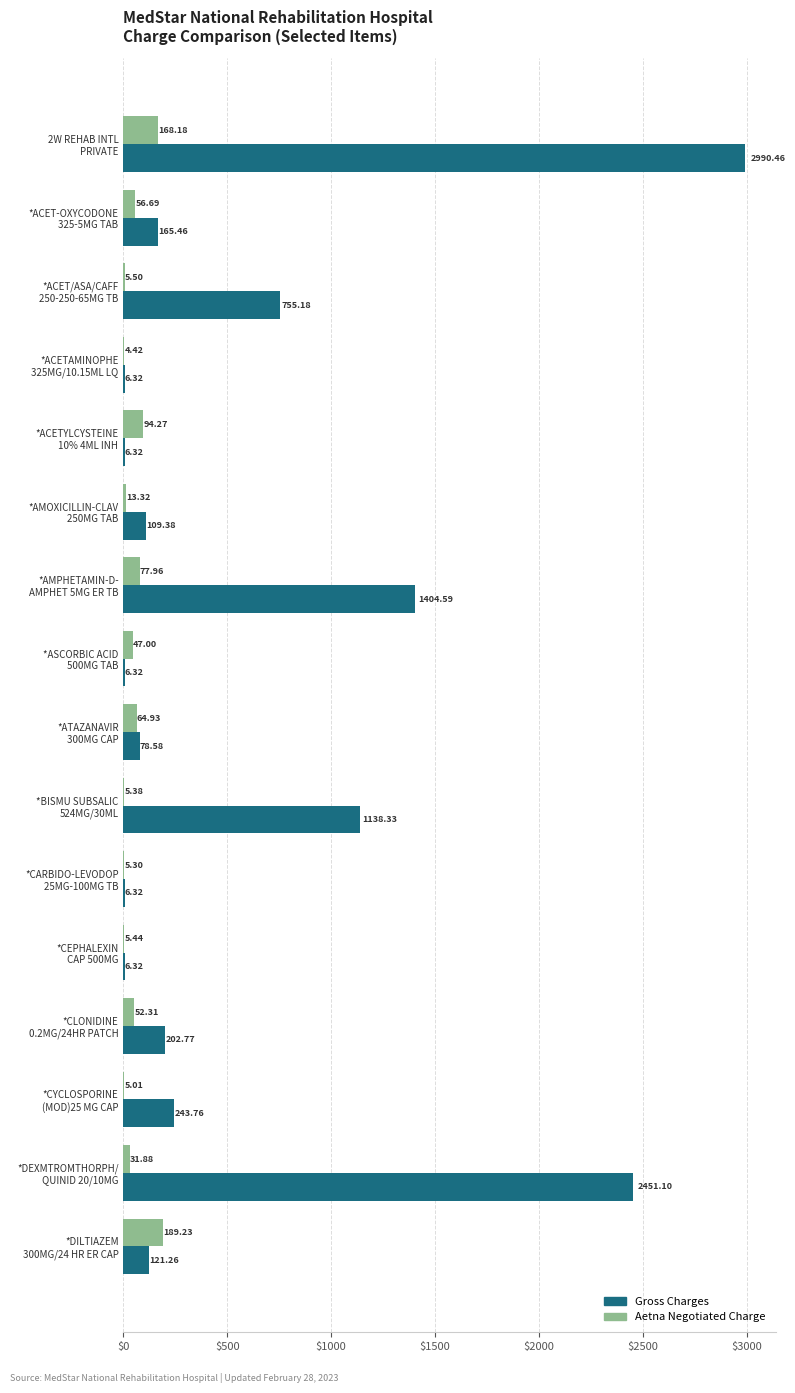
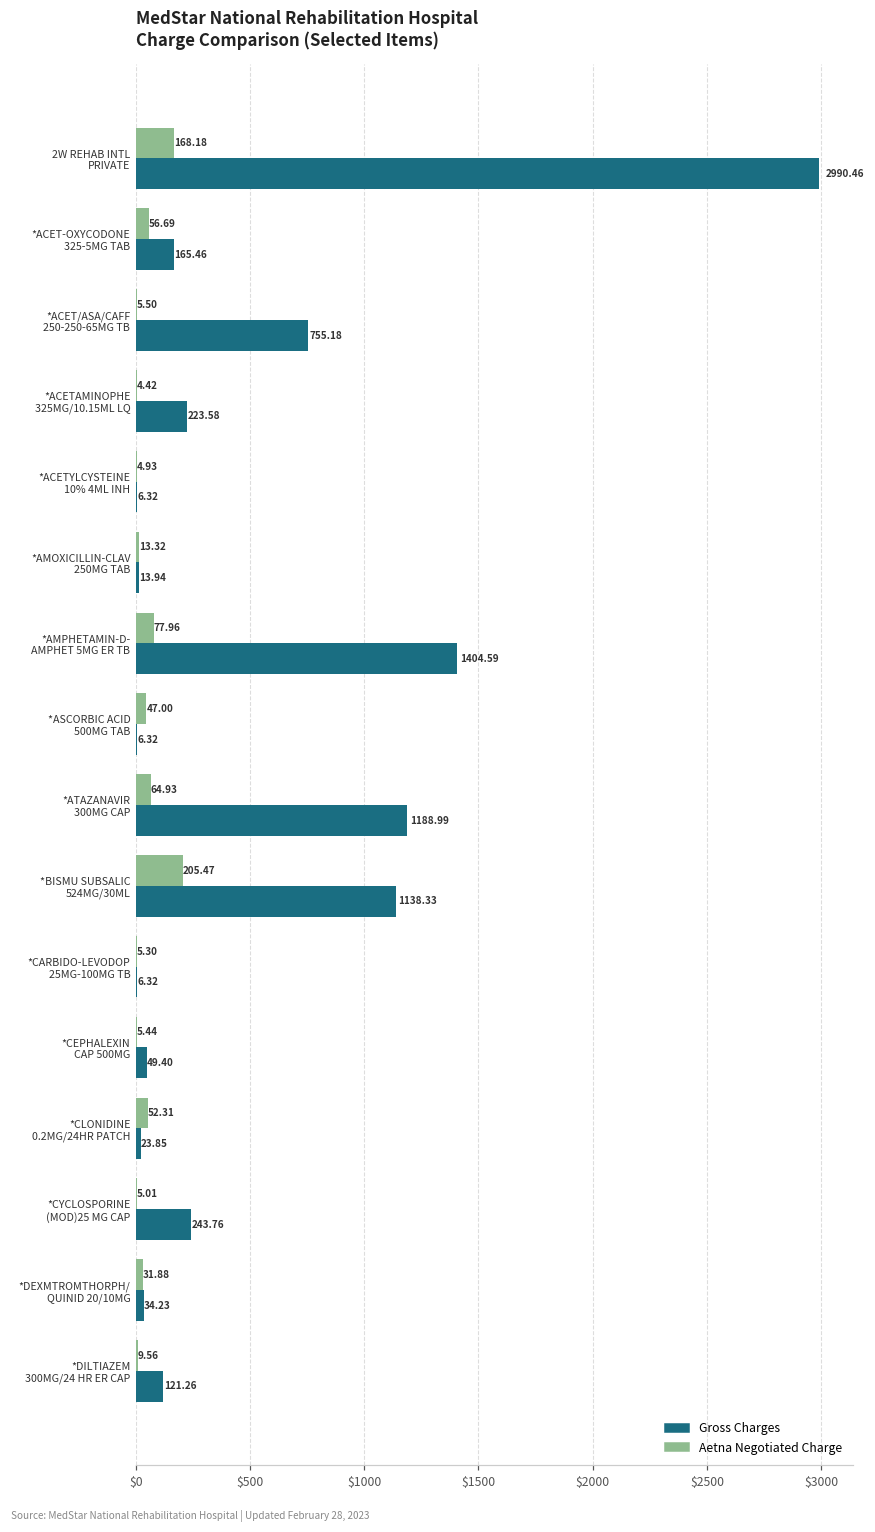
Gross Charges, *ACETAMINOPHE 325MG/10.15ML LQ: 6.32 -> 223.58
Aetna Negotiated Charge, *ACETYLCYSTEINE 10% 4ML INH: 94.27 -> 4.93
Gross Charges, *AMOXICILLIN-CLAV 250MG TAB: 109.38 -> 13.94
Gross Charges, *ATAZANAVIR 300MG CAP: 78.58 -> 1188.99
Aetna Negotiated Charge, *BISMU SUBSALIC 524MG/30ML: 5.38 -> 205.47
Gross Charges, *CEPHALEXIN CAP 500MG: 6.32 -> 49.40
Gross Charges, *CLONIDINE 0.2MG/24HR PATCH: 202.77 -> 23.85
Gross Charges, *DEXMTROMTHORPH/ QUINID 20/10MG: 2451.10 -> 34.23
Aetna Negotiated Charge, *DILTIAZEM 300MG/24 HR ER CAP: 189.23 -> 9.56
